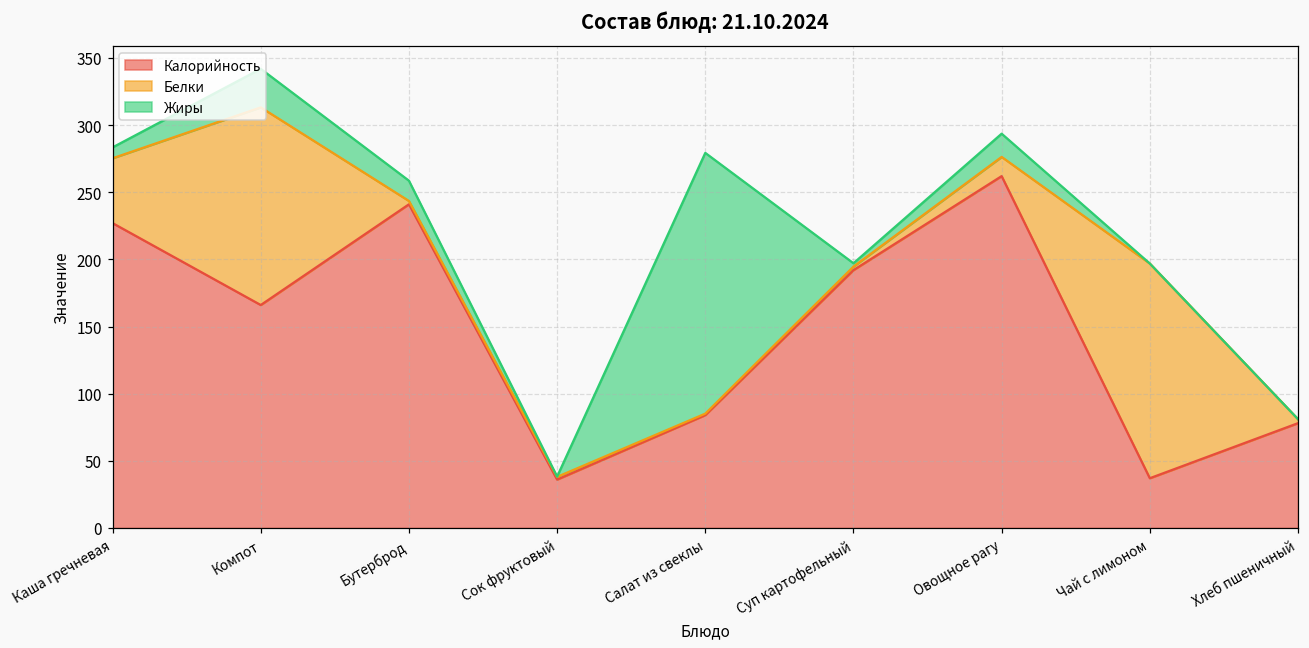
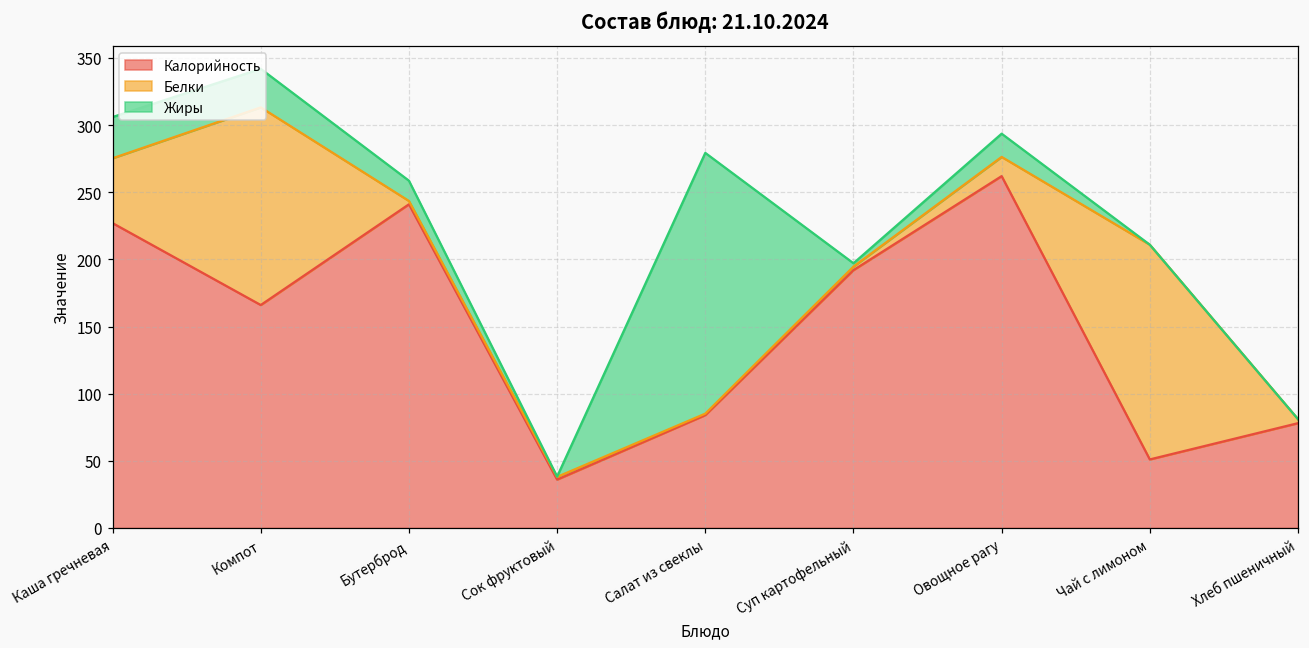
Жиры, Каша гречневая: 8 -> 31
Калорийность, Чай с лимоном: 37 -> 51
